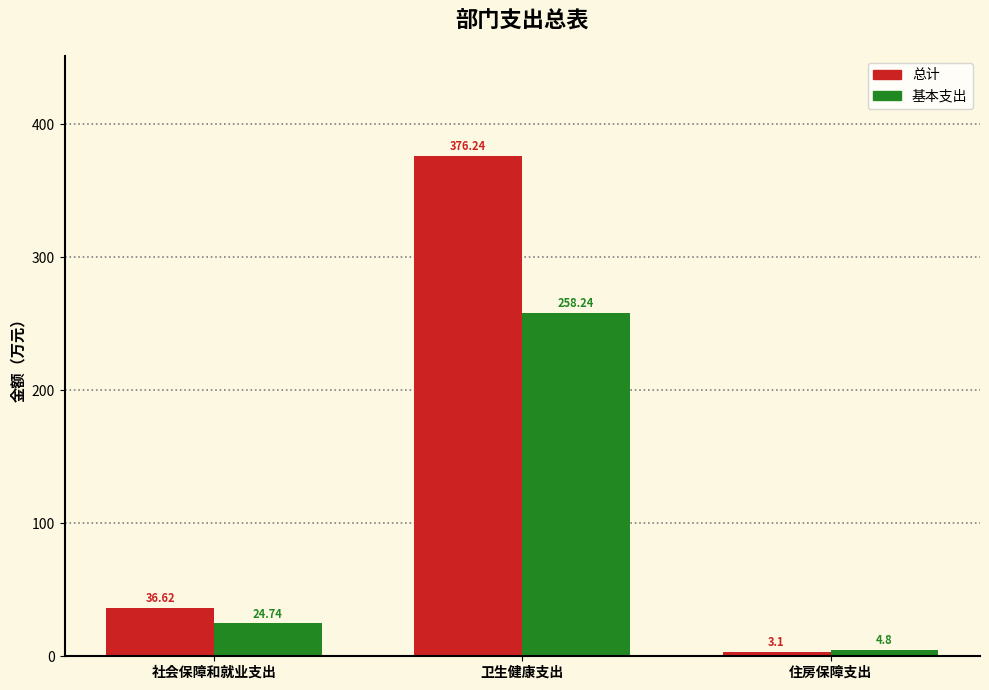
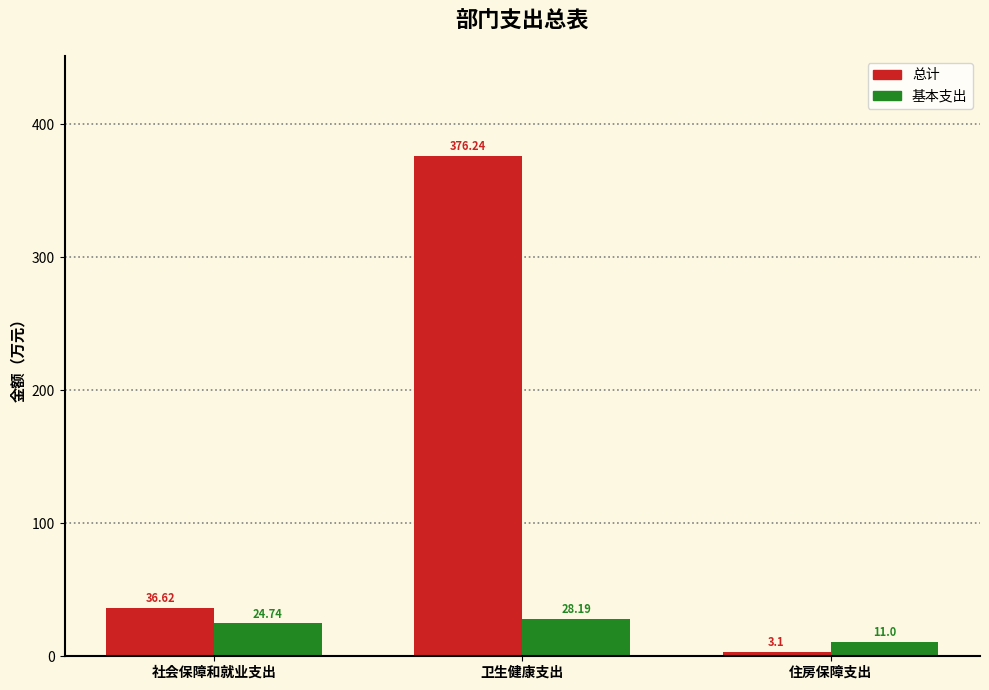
基本支出, 卫生健康支出: 258.24 -> 28.19
基本支出, 住房保障支出: 4.8 -> 11.0
